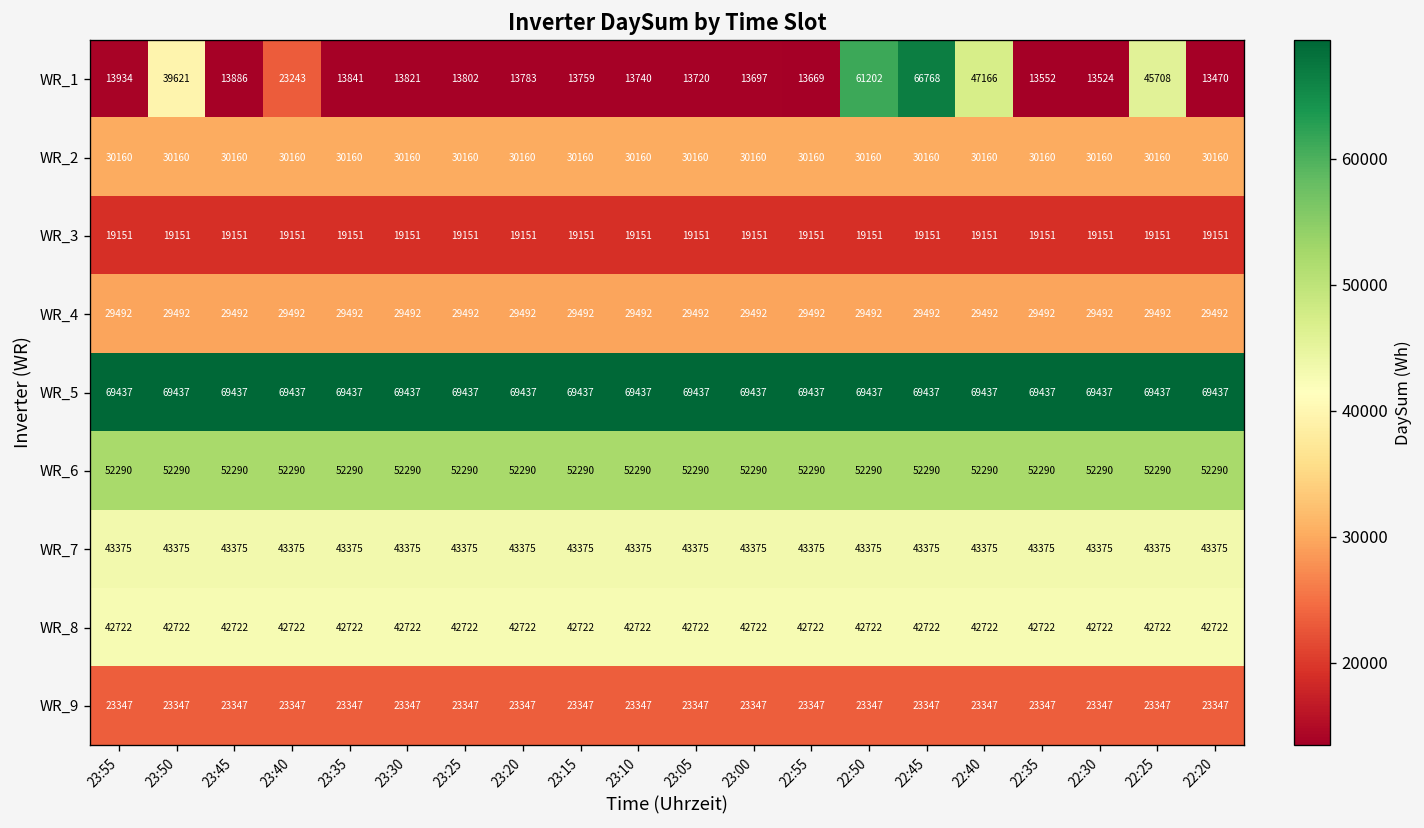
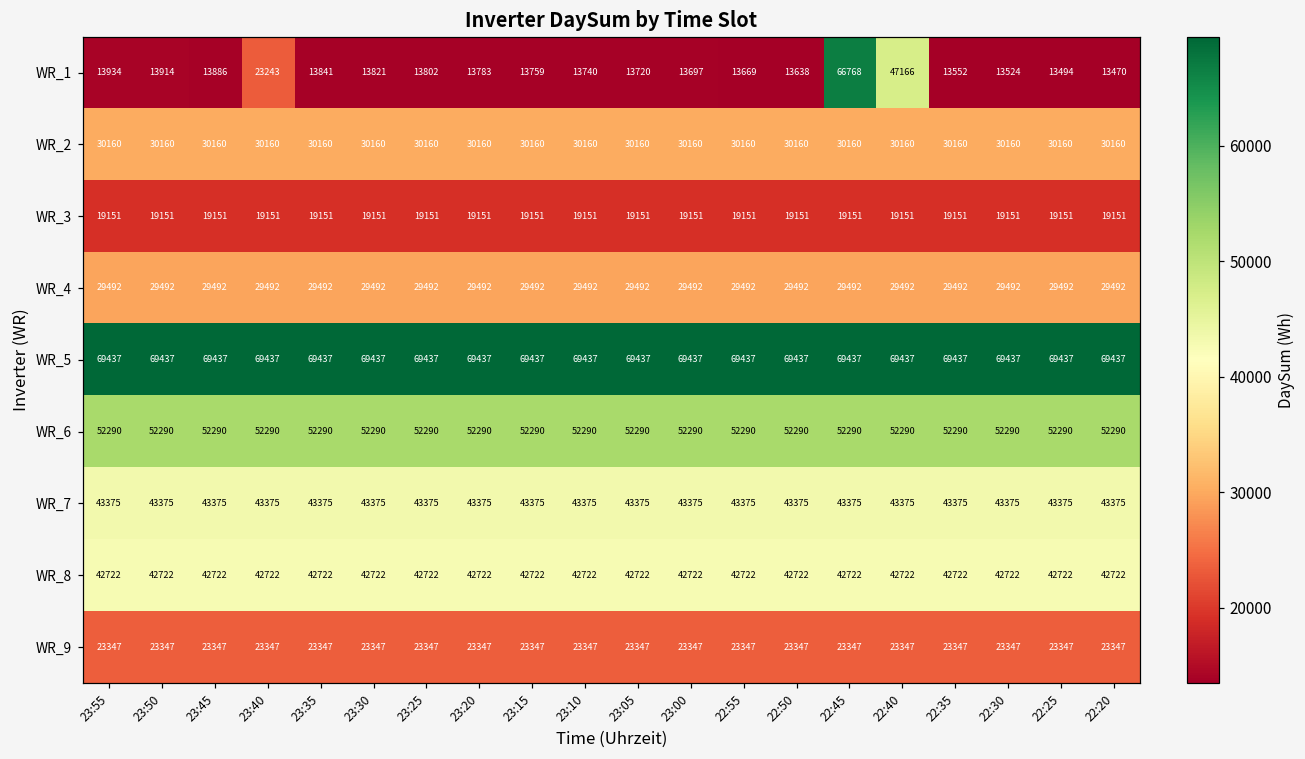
WR_1, 23:50: 39621 -> 13914
WR_1, 22:50: 61202 -> 13638
WR_1, 22:25: 45708 -> 13494
